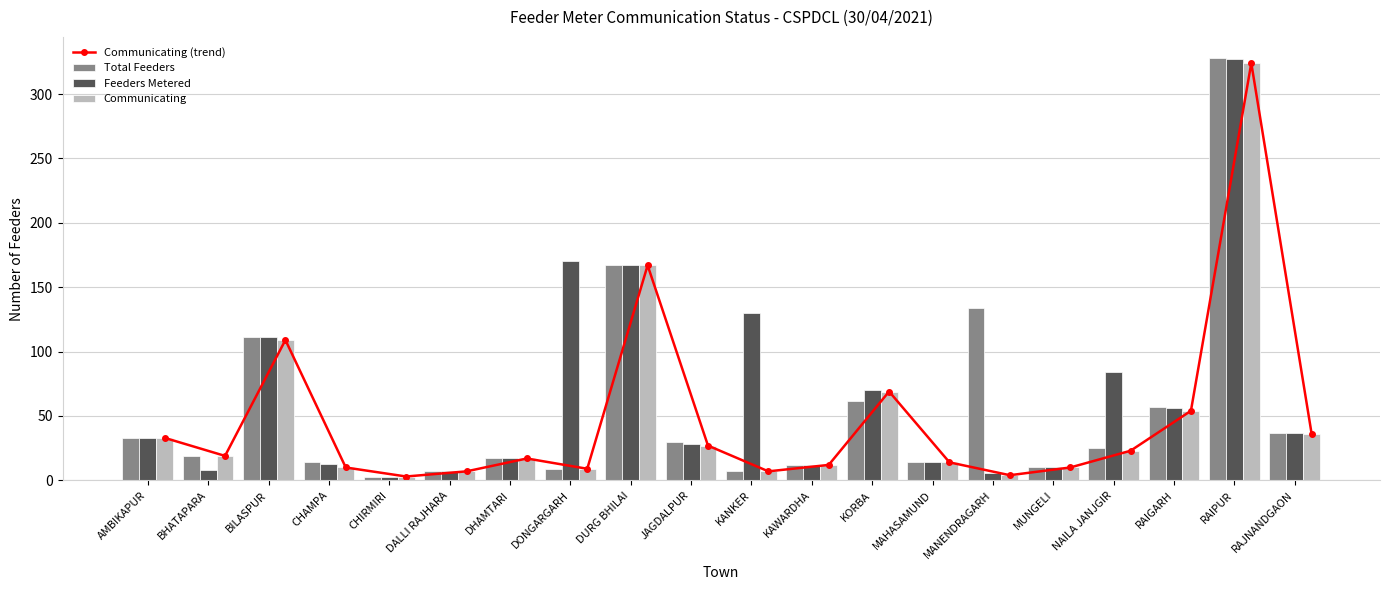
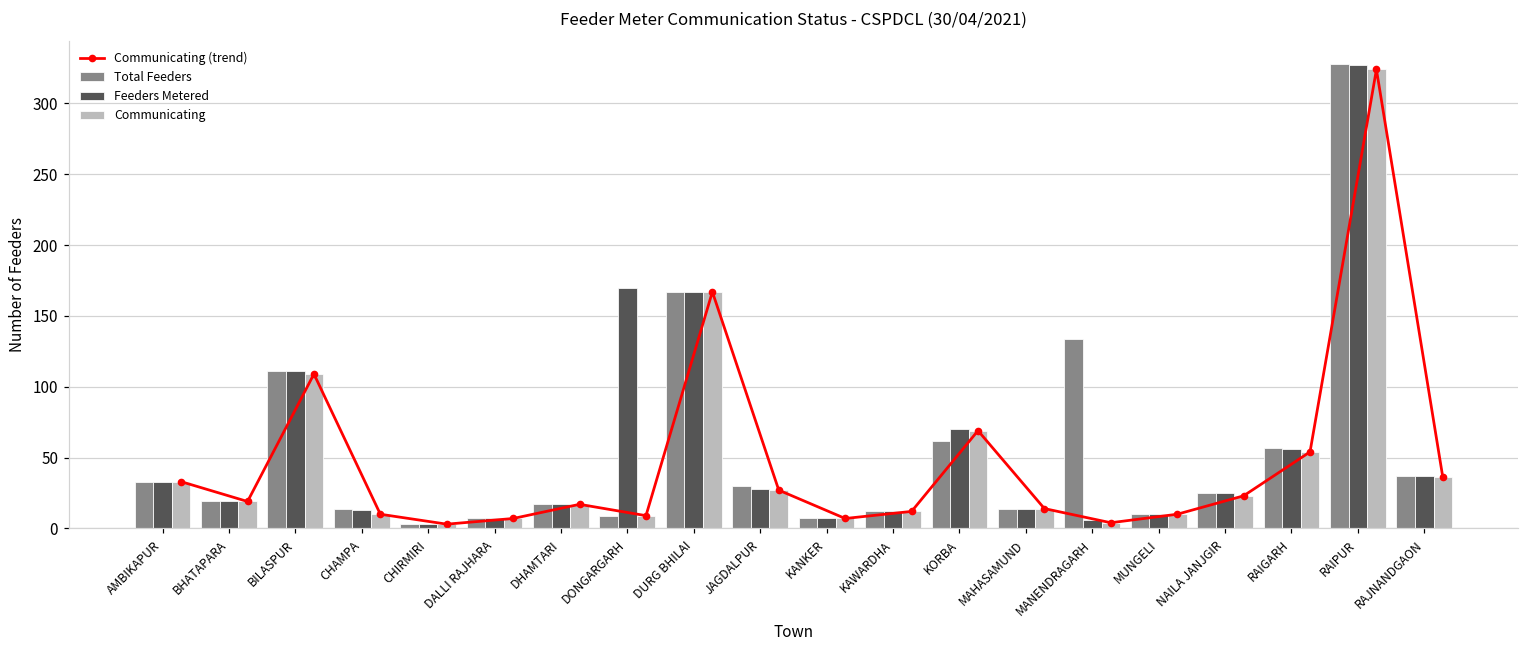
Feeders Metered, BHATAPARA: 8 -> 19
Feeders Metered, KANKER: 130 -> 7
Feeders Metered, NAILA JANJGIR: 84 -> 25
